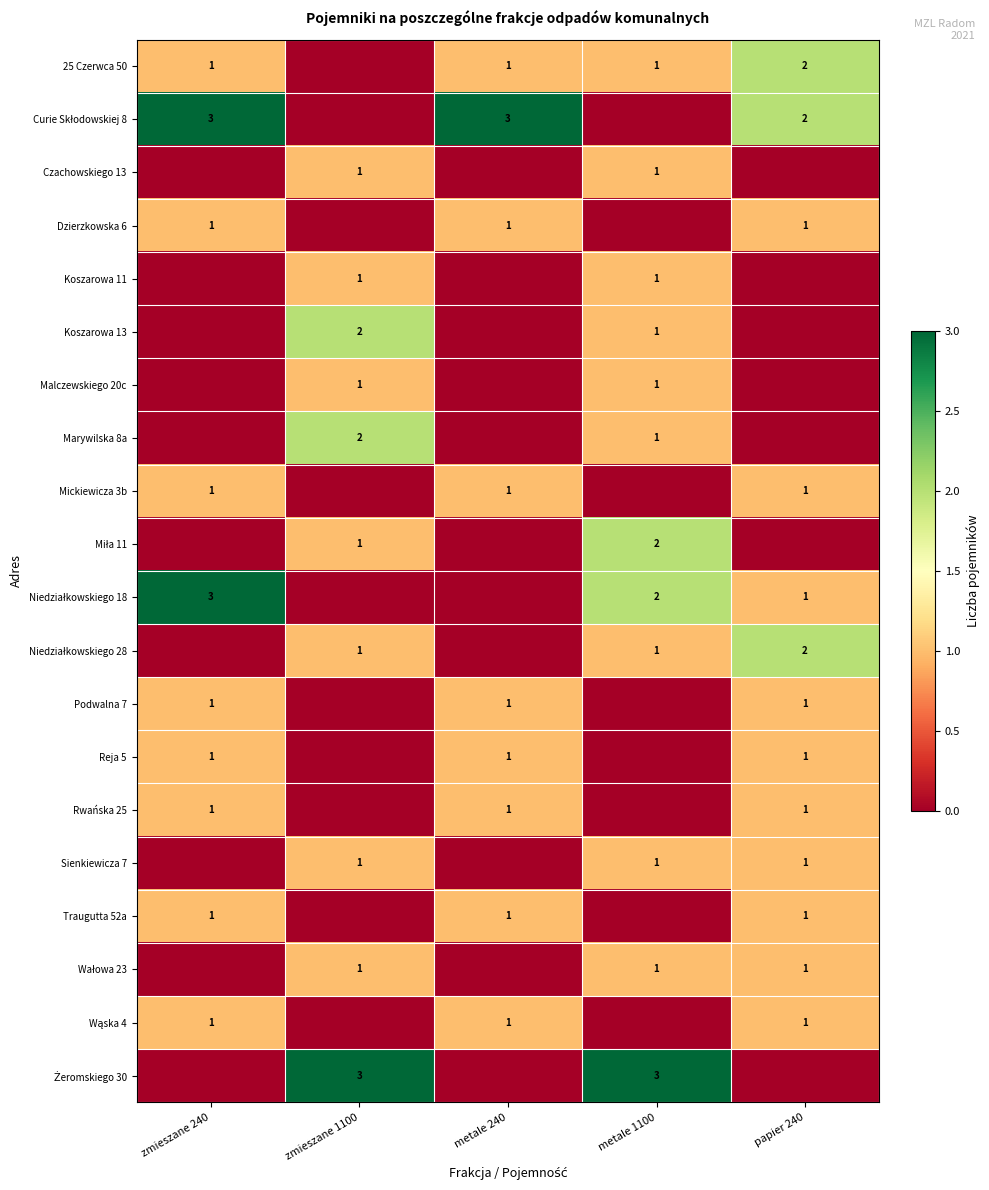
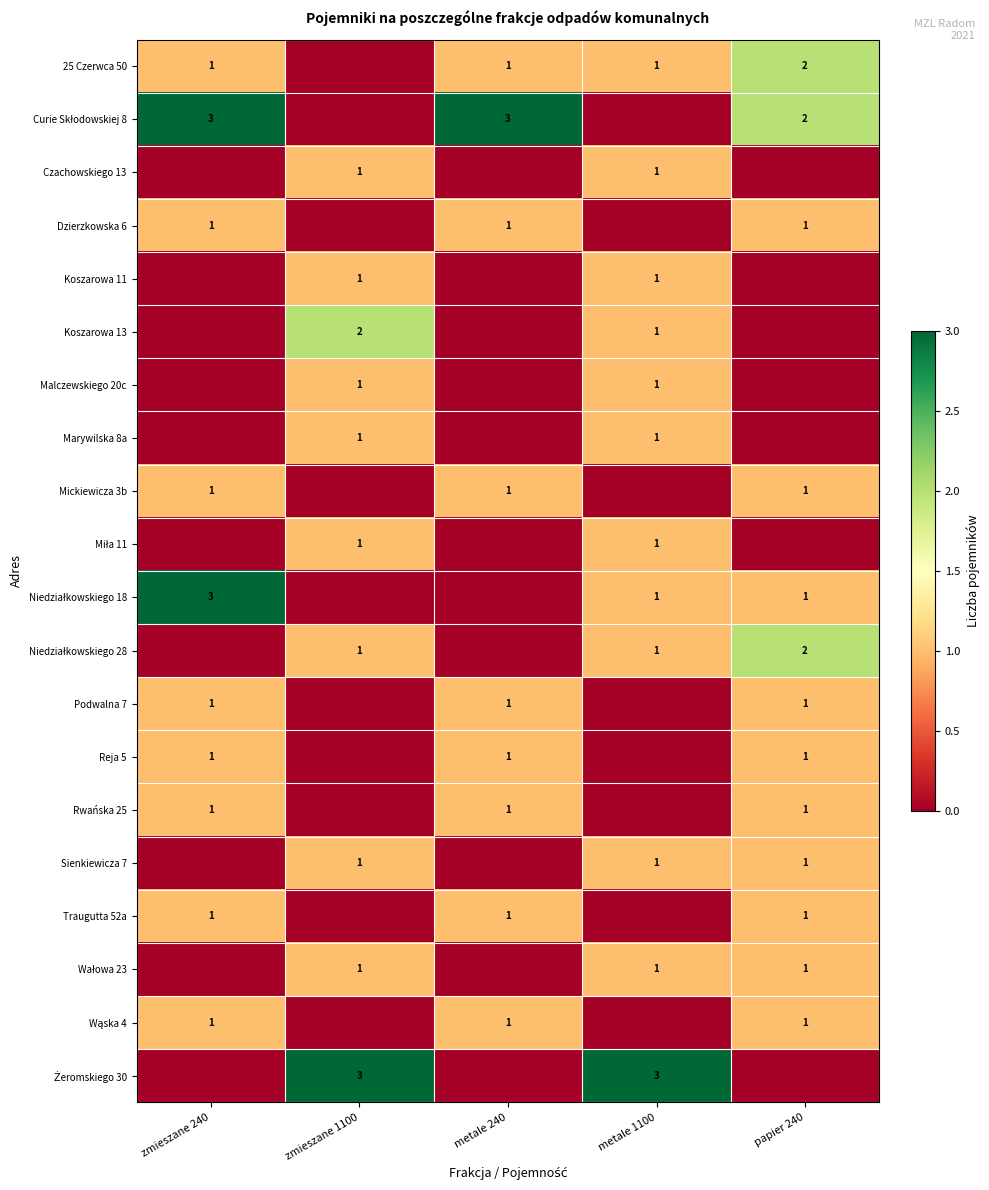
Marywilska 8a, zmieszane 1100: 2 -> 1
Miła 11, metale 1100: 2 -> 1
Niedziałkowskiego 18, metale 1100: 2 -> 1
